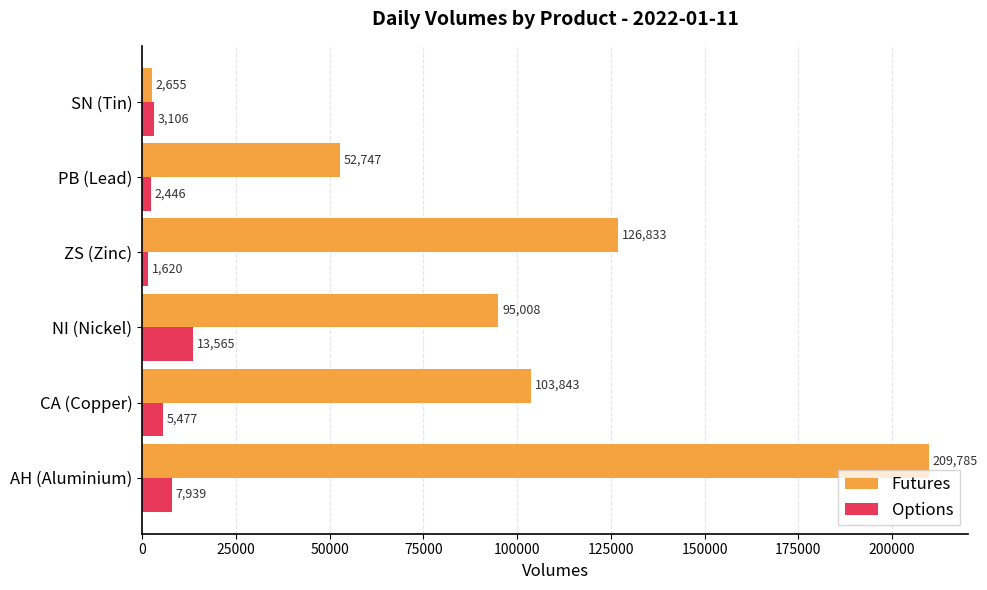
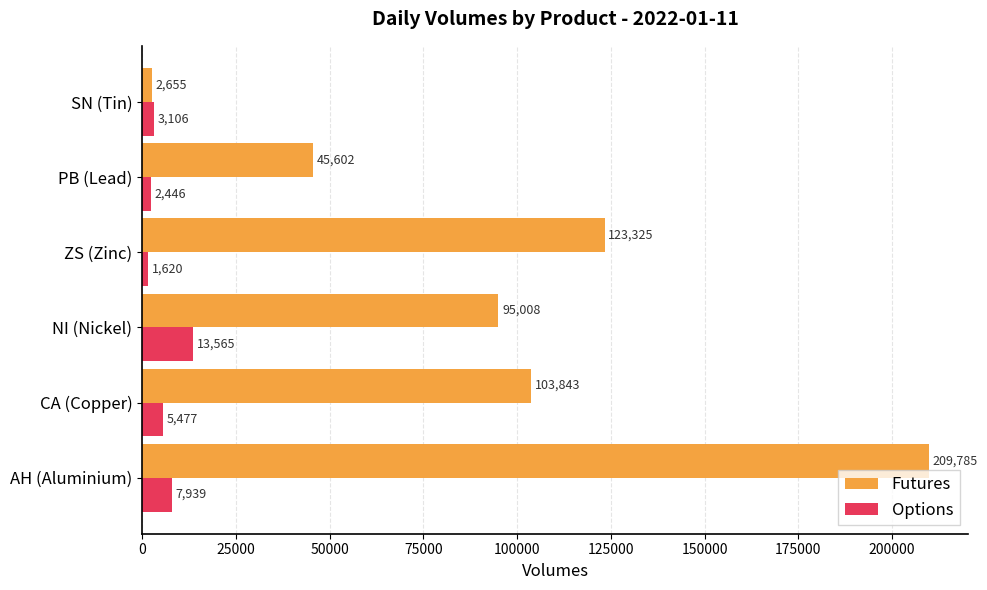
Futures, PB (Lead): 52,747 -> 45,602
Futures, ZS (Zinc): 126,833 -> 123,325
